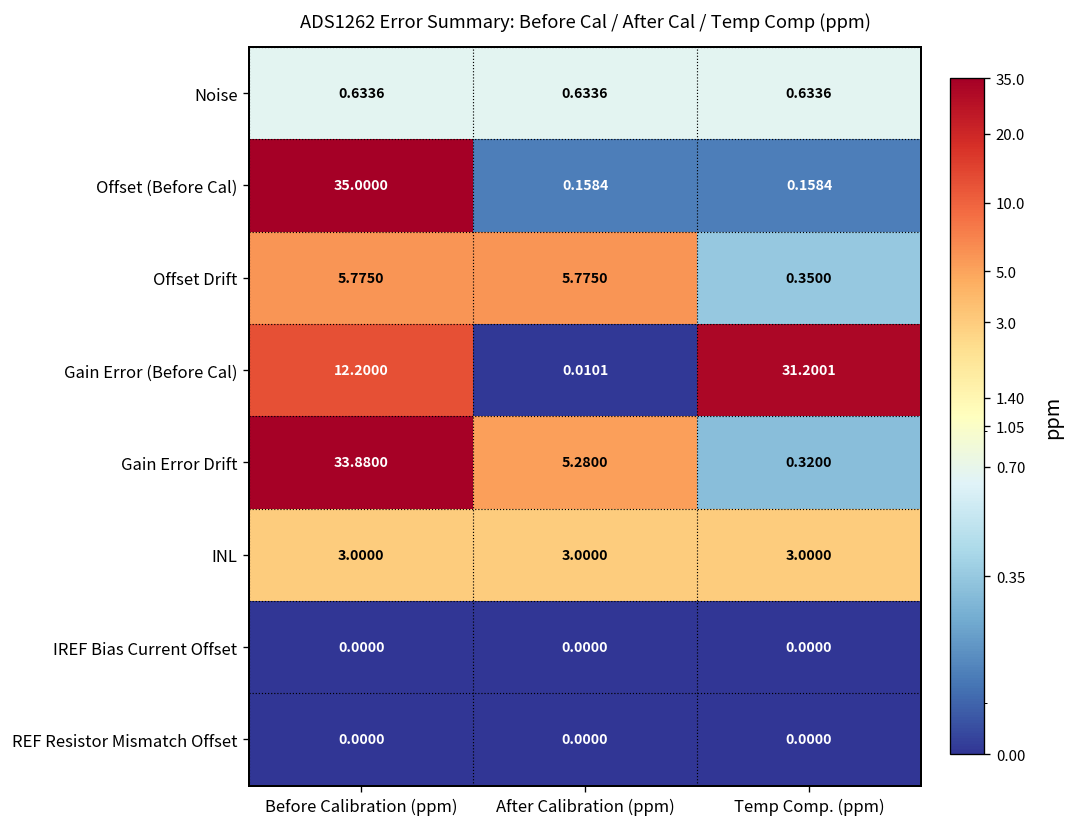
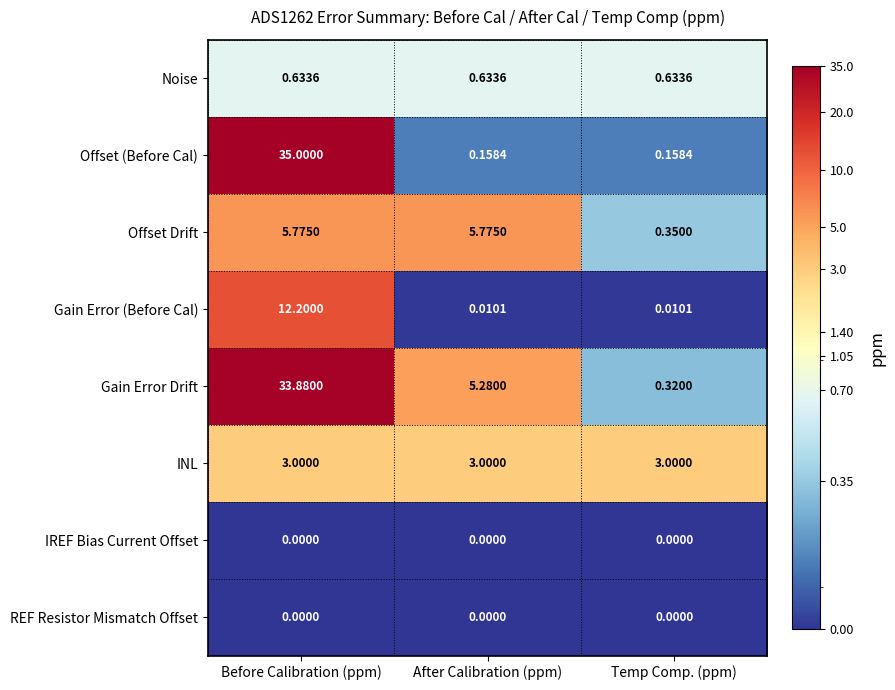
Gain Error (Before Cal), Temp Comp. (ppm): 31.2001 -> 0.0101
